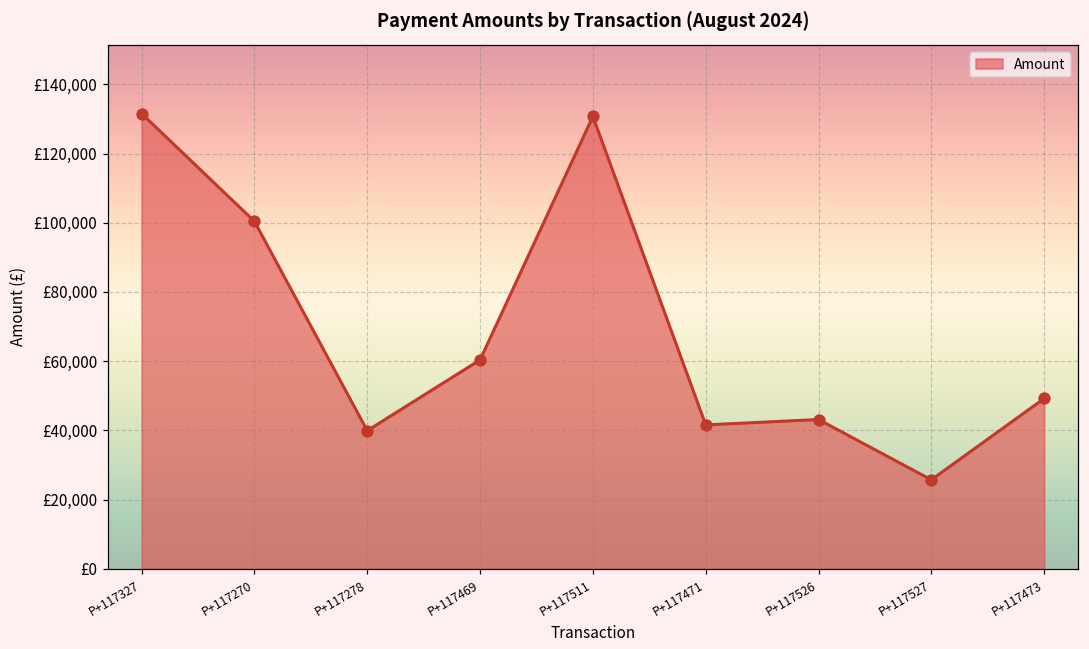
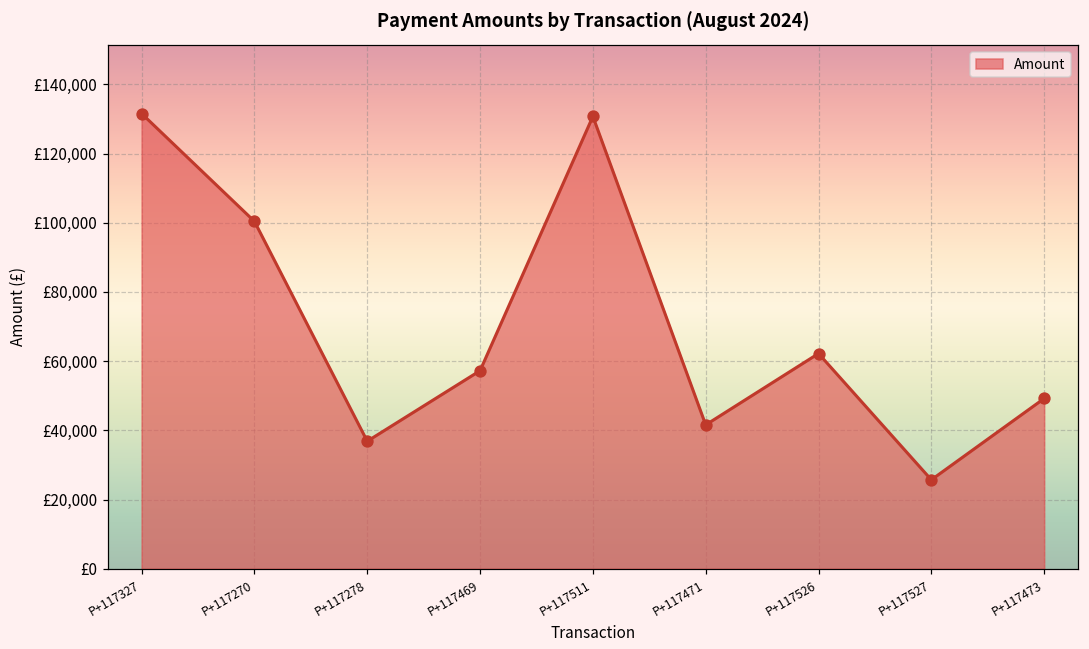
P+117278: £40,000 -> £37,000
P+117469: £60,000 -> £57,000
P+117526: £43,000 -> £62,000
